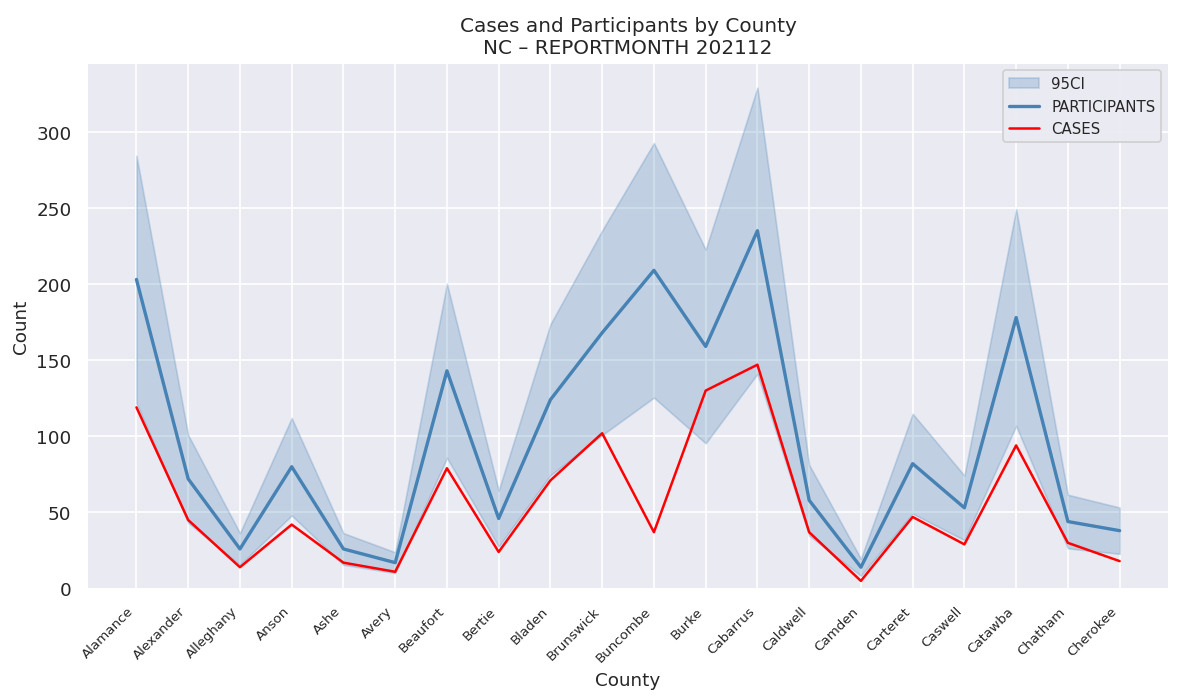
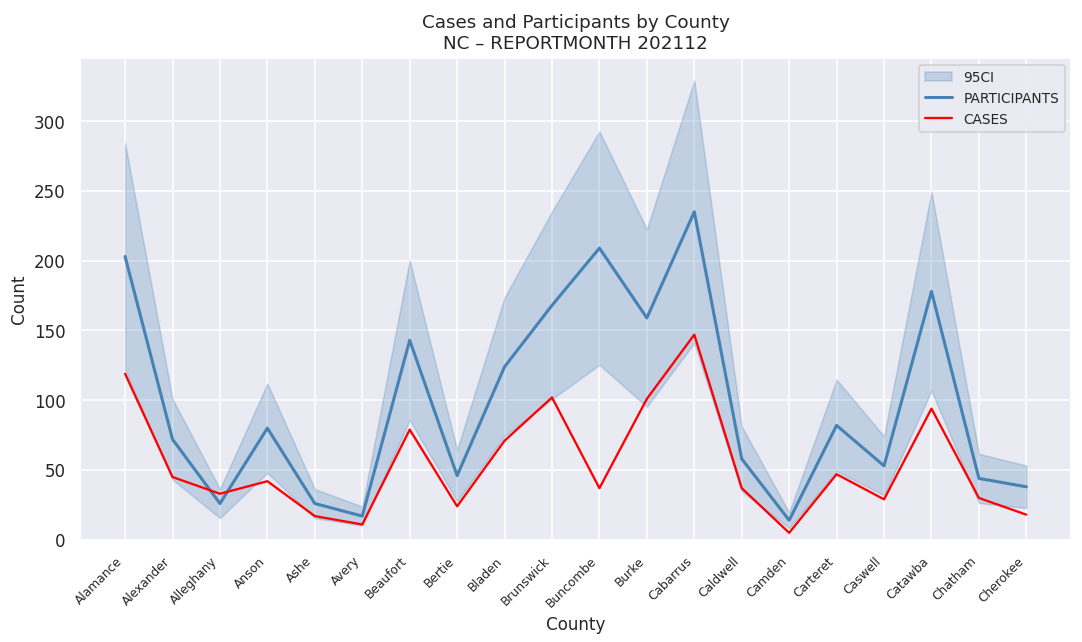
CASES, Alleghany: 14 -> 33
CASES, Burke: 130 -> 101
